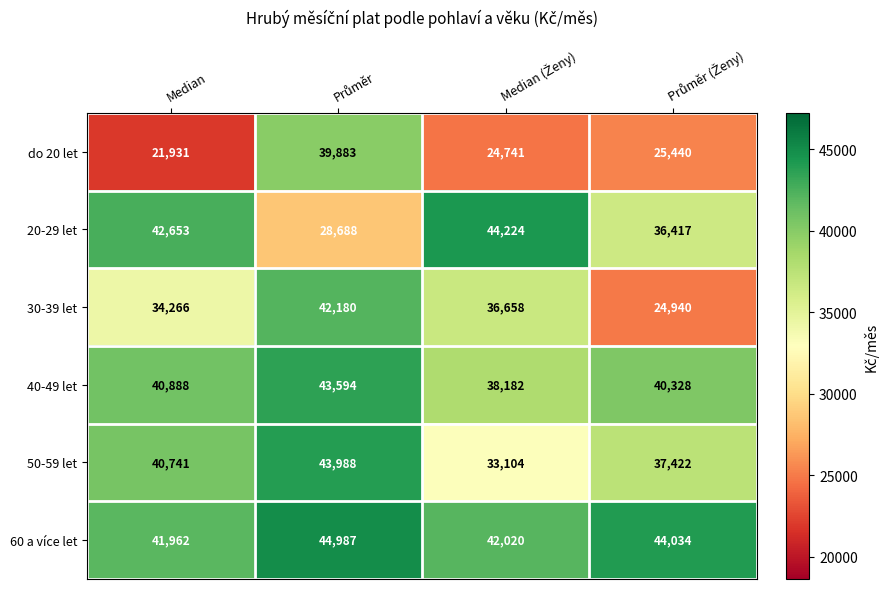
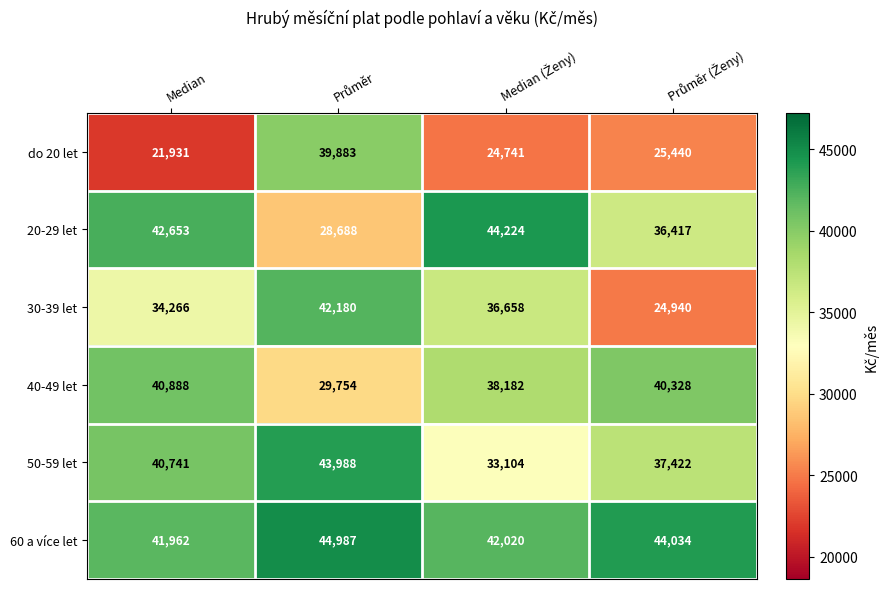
40-49 let, Průměr: 43,594 -> 29,754
